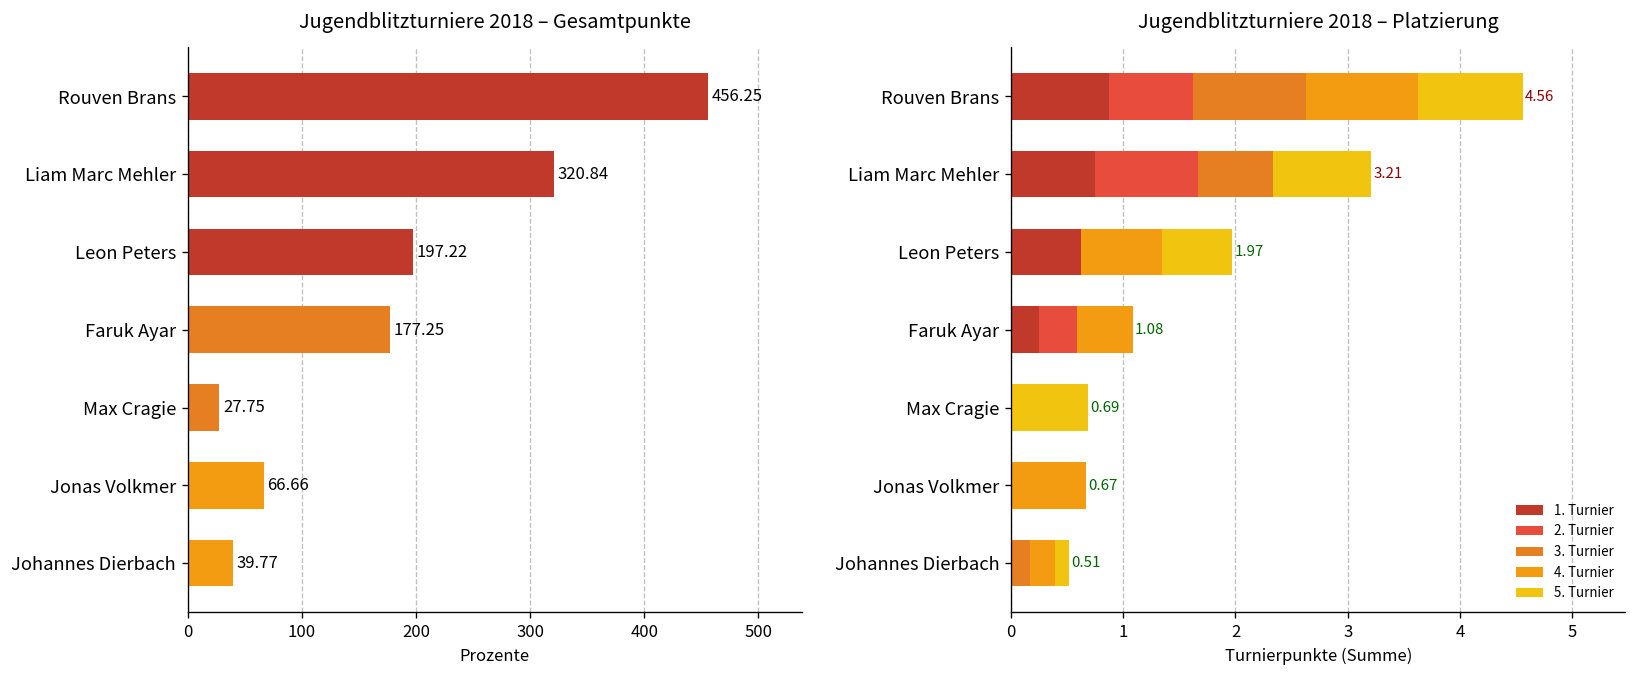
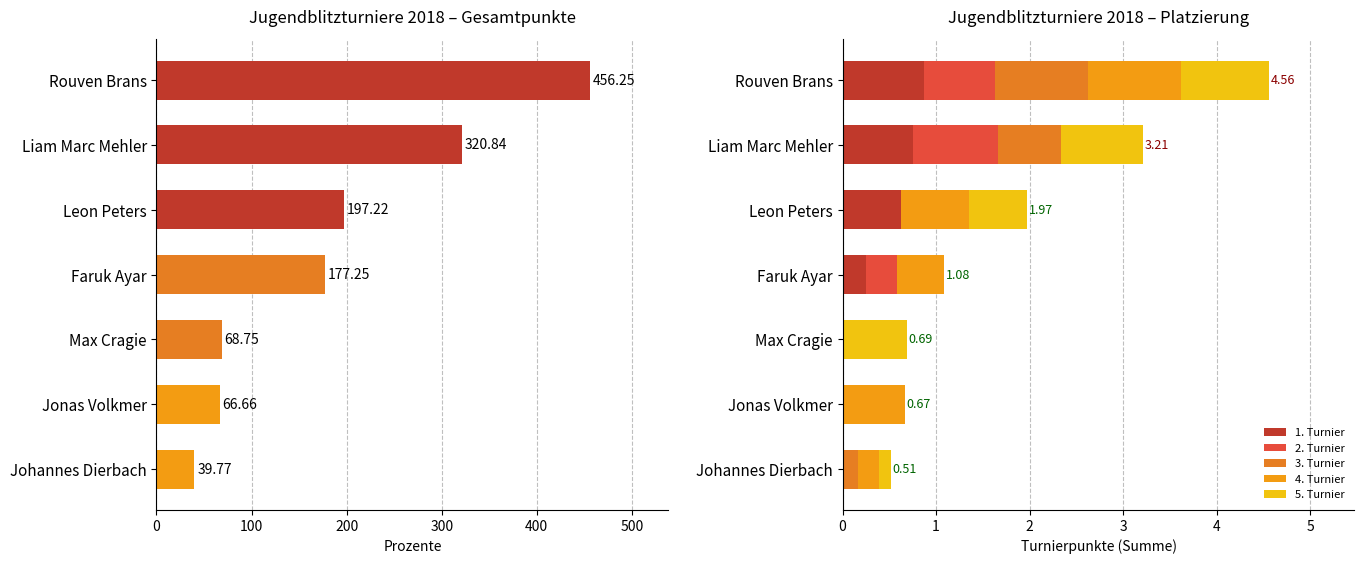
Jugendblitzturniere 2018 – Gesamtpunkte, Max Cragie: 27.75 -> 68.75
